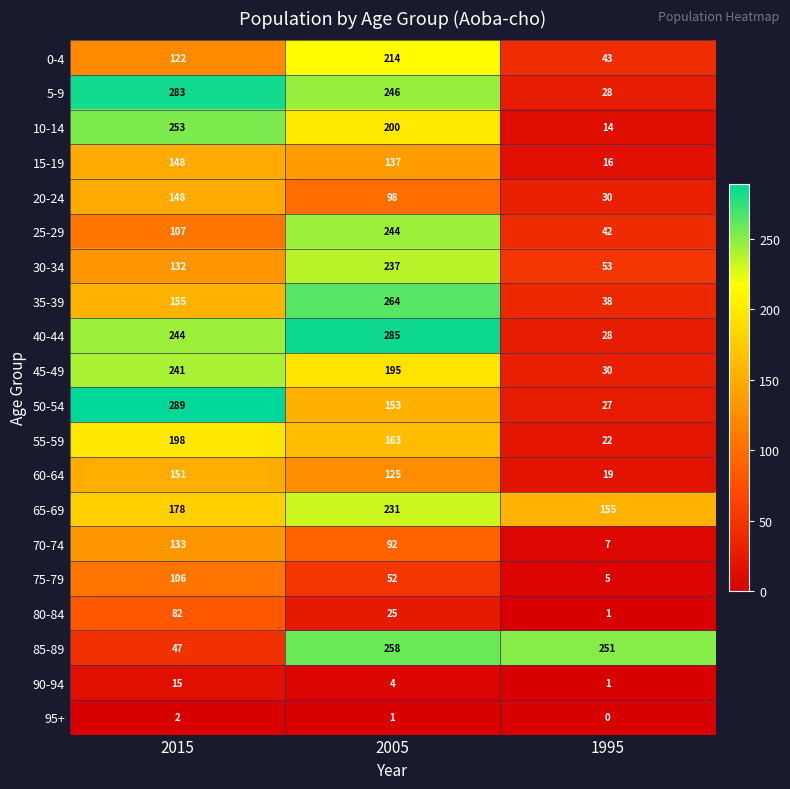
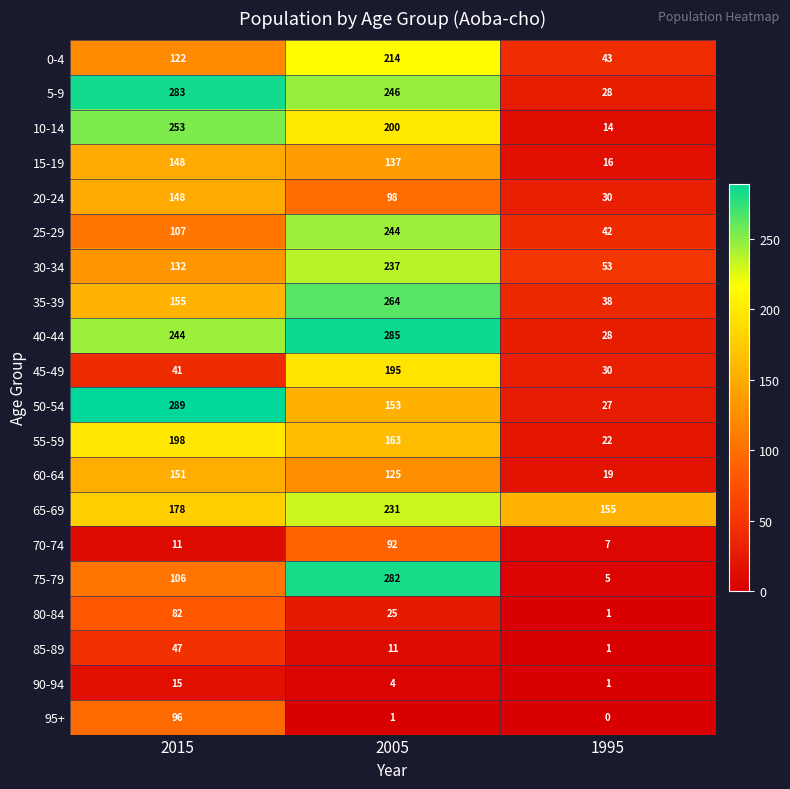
45-49, 2015: 241 -> 41
70-74, 2015: 133 -> 11
75-79, 2005: 52 -> 282
85-89, 2005: 258 -> 11
85-89, 1995: 251 -> 1
95+, 2015: 2 -> 96
